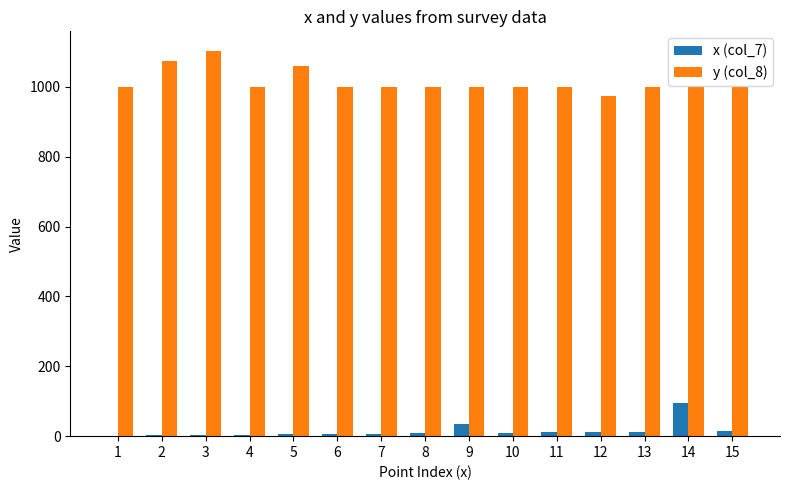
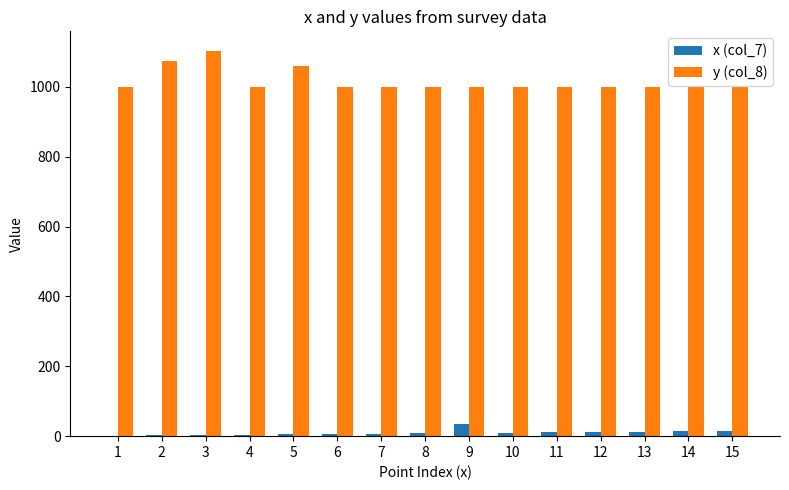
y (col_8), 12: 970 -> 1000
x (col_7), 14: 100 -> 10
